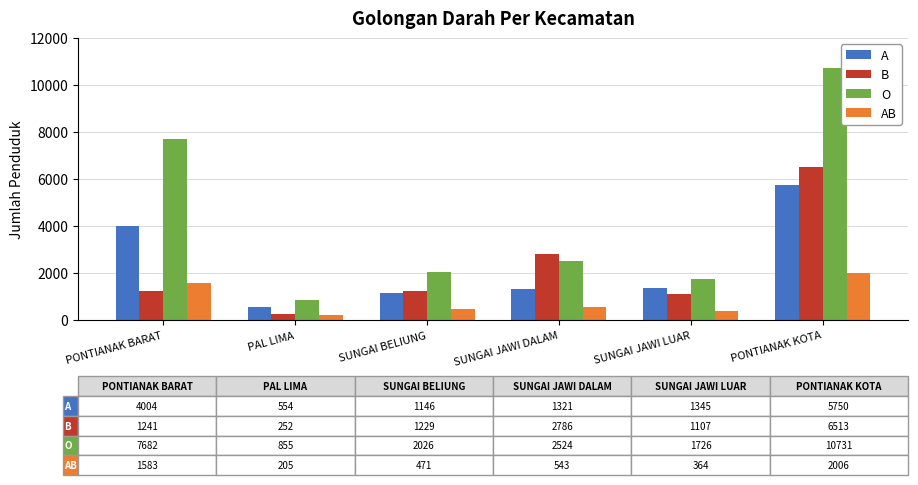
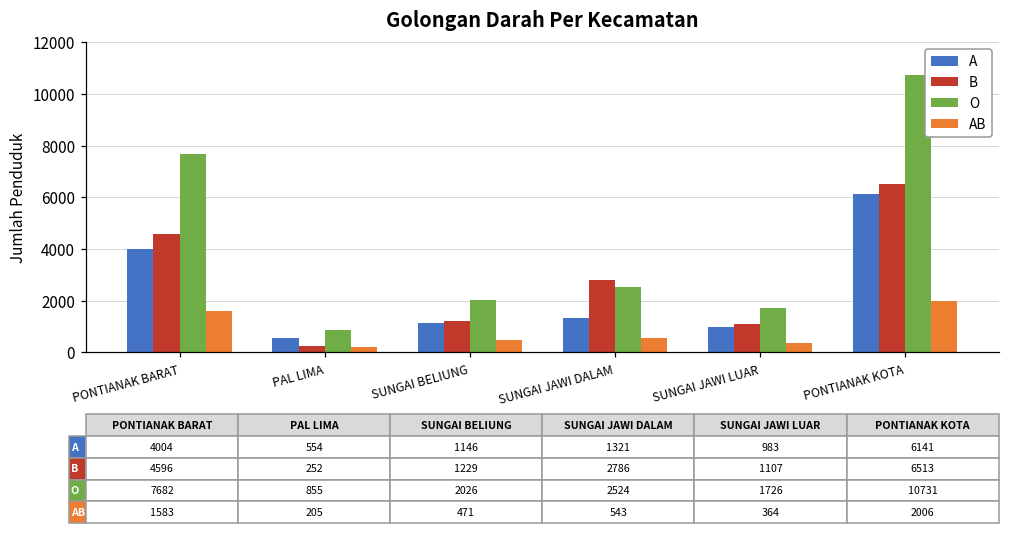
B, PONTIANAK BARAT: 1241 -> 4596
A, SUNGAI JAWI LUAR: 1345 -> 983
A, PONTIANAK KOTA: 5750 -> 6141
